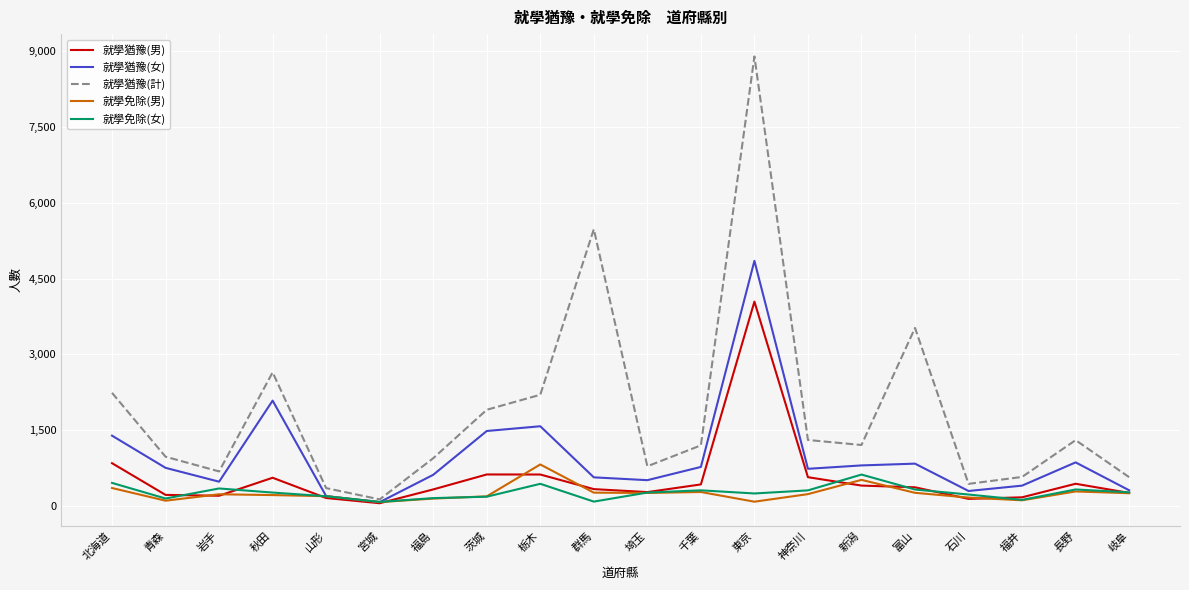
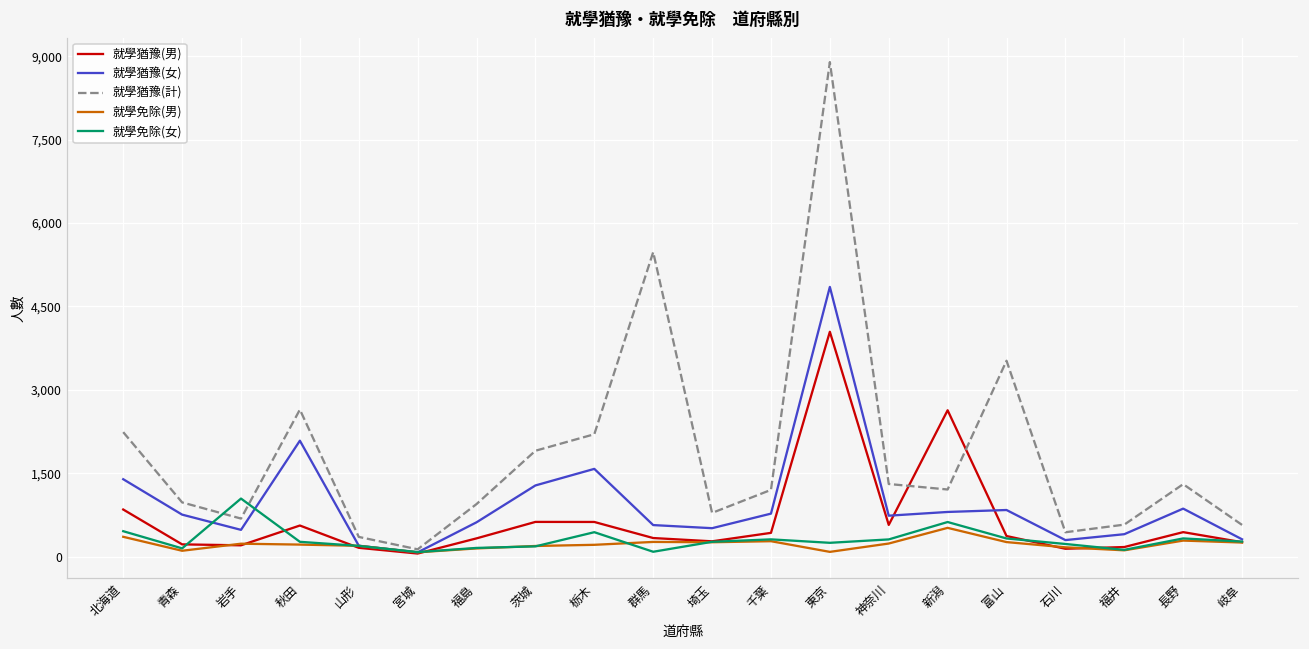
就學免除(女), 岩手: 300 -> 1,000
就學猶豫(女), 茨城: 1,500 -> 1,300
就學免除(男), 栃木: 800 -> 200
就學猶豫(男), 新潟: 400 -> 2,600
